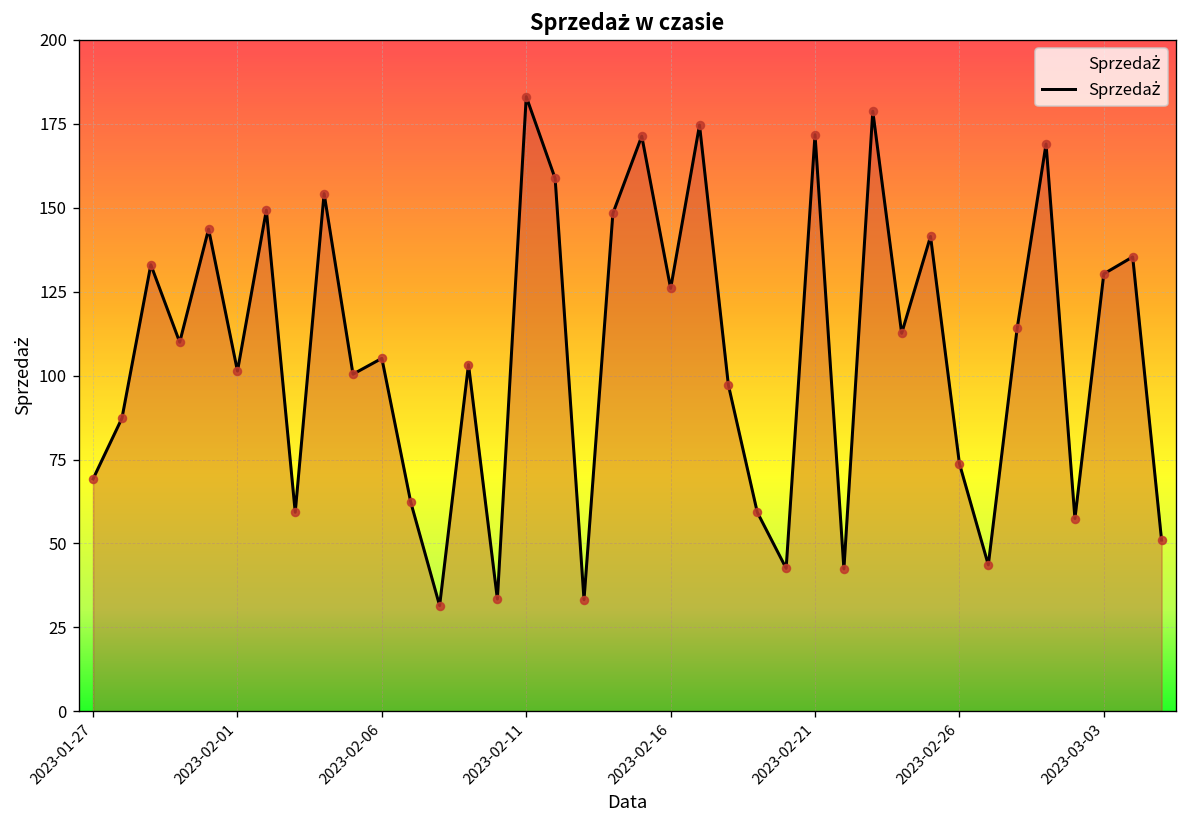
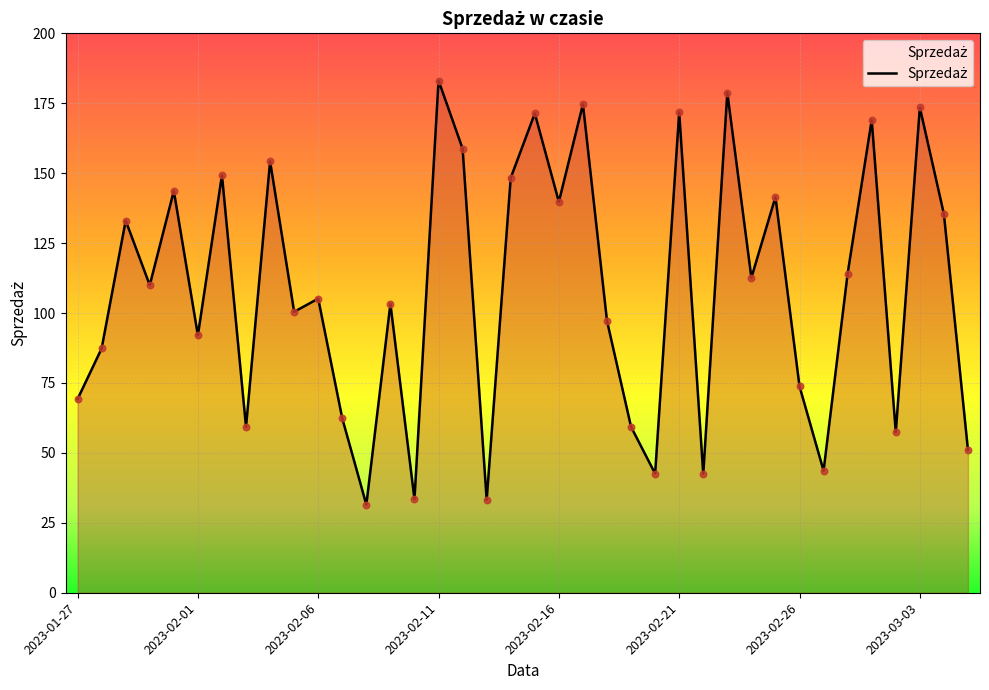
2023-02-01: 101 -> 92
2023-02-16: 126 -> 140
2023-03-03: 130 -> 173
